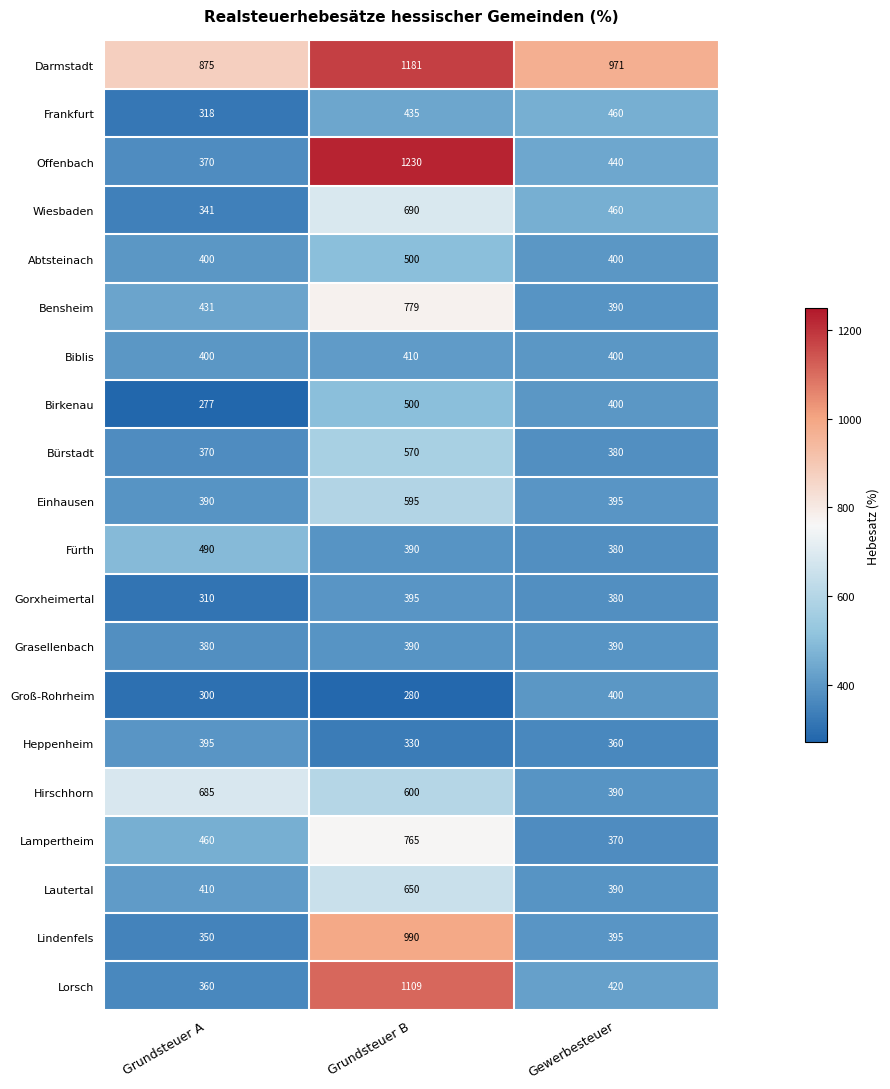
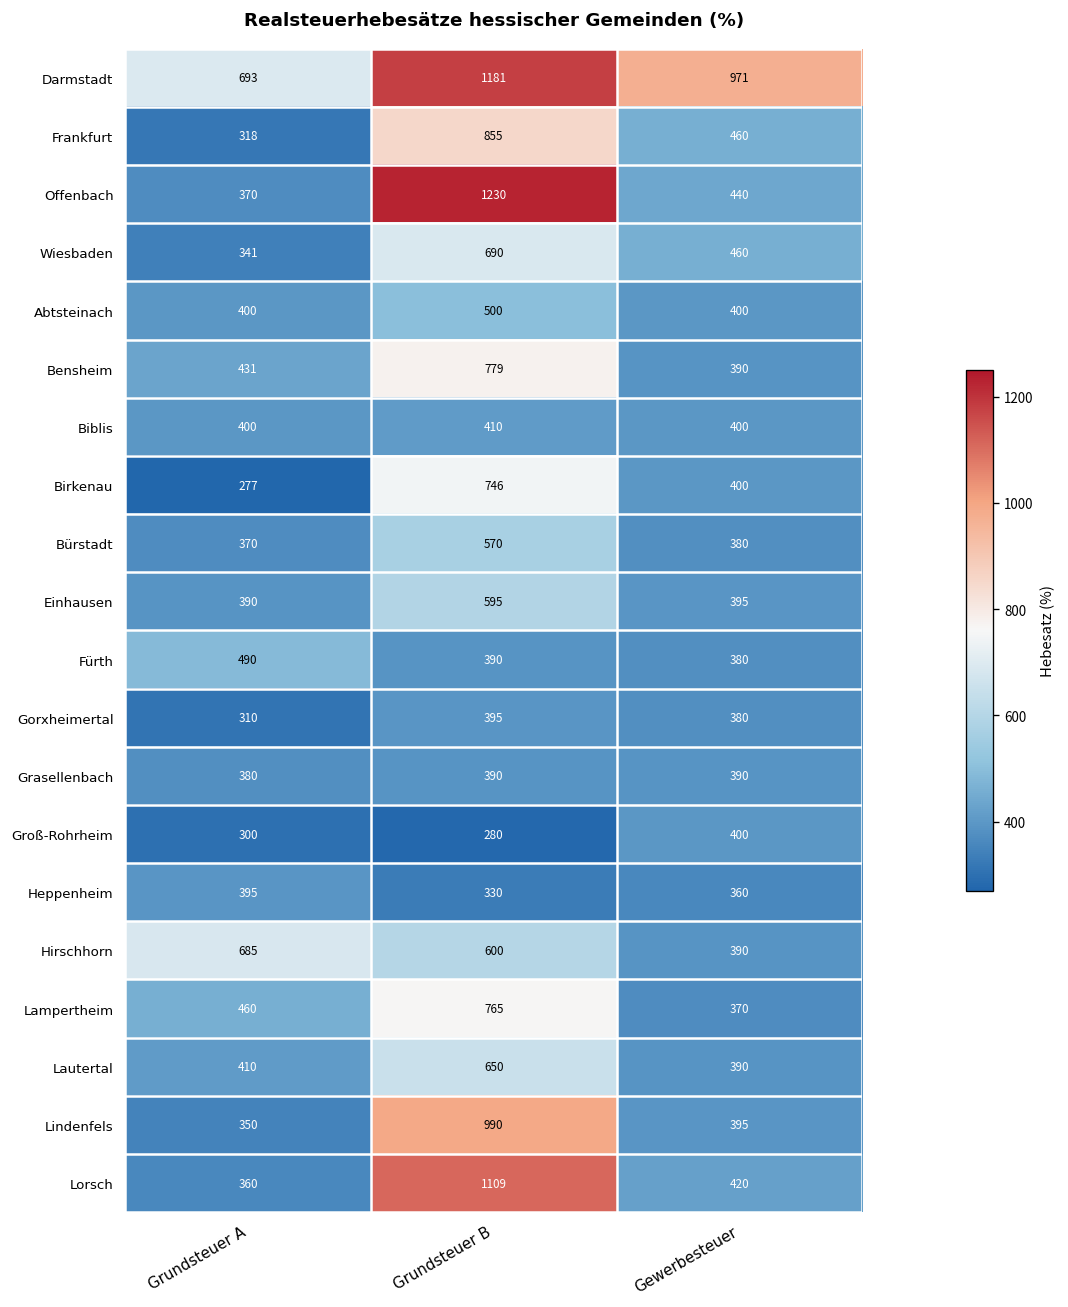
Darmstadt, Grundsteuer A: 875 -> 693
Frankfurt, Grundsteuer B: 435 -> 855
Birkenau, Grundsteuer B: 500 -> 746
